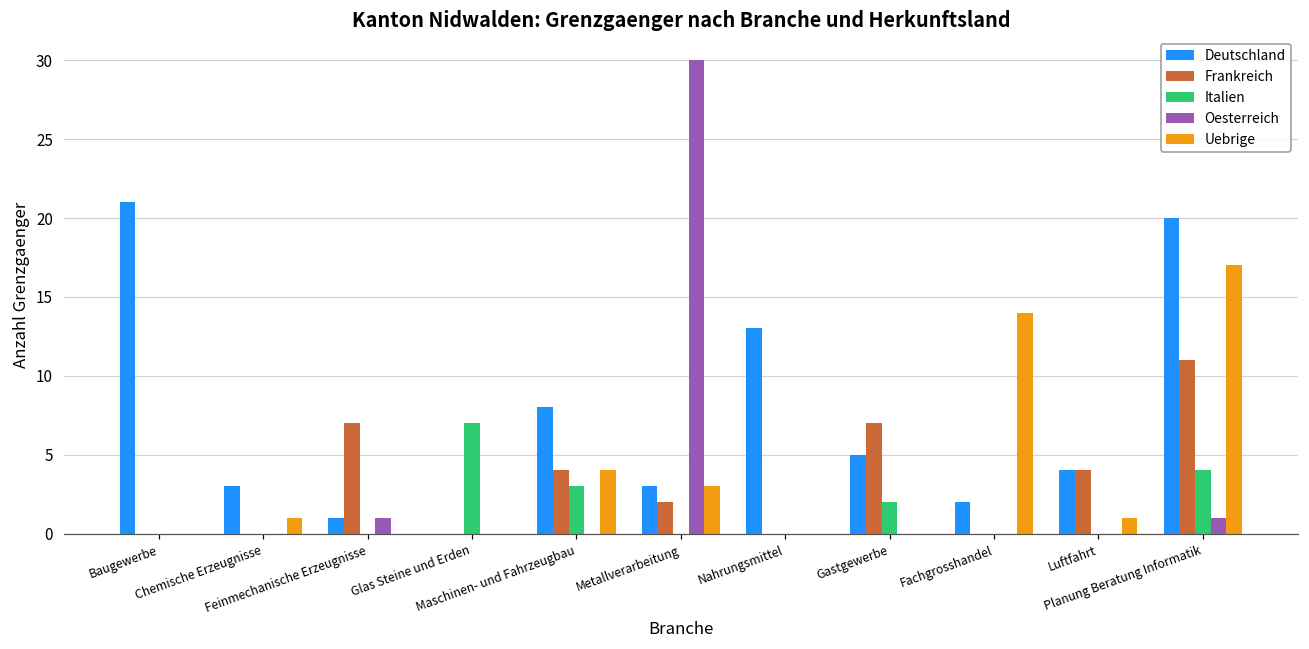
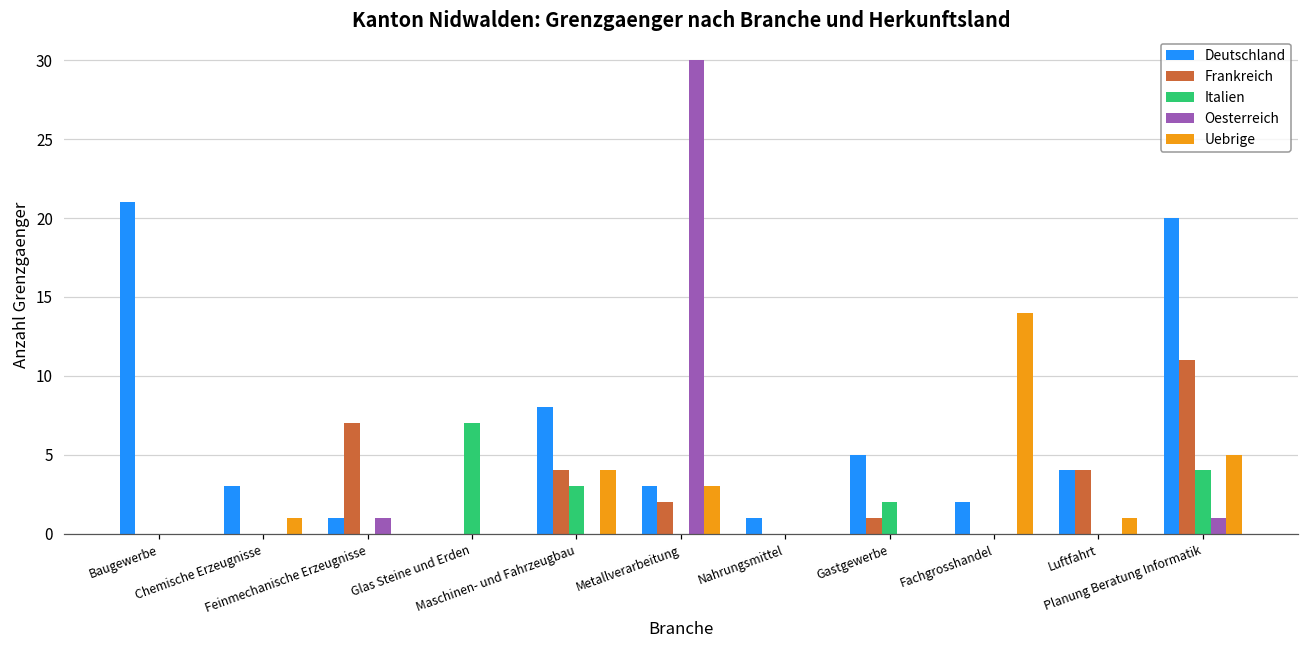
Deutschland, Nahrungsmittel: 13 -> 1
Frankreich, Gastgewerbe: 7 -> 1
Uebrige, Planung Beratung Informatik: 17 -> 5
